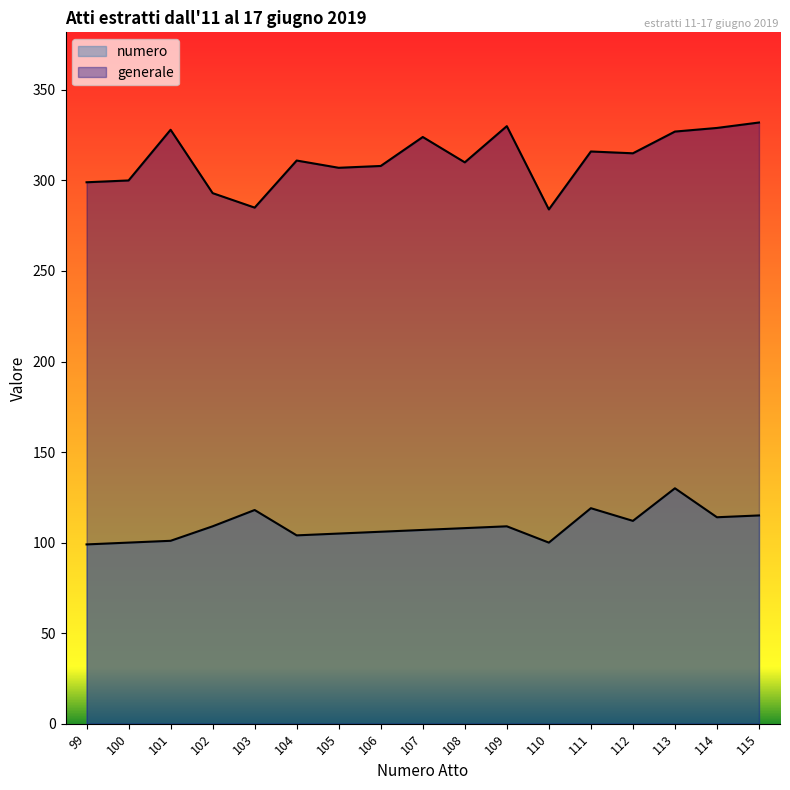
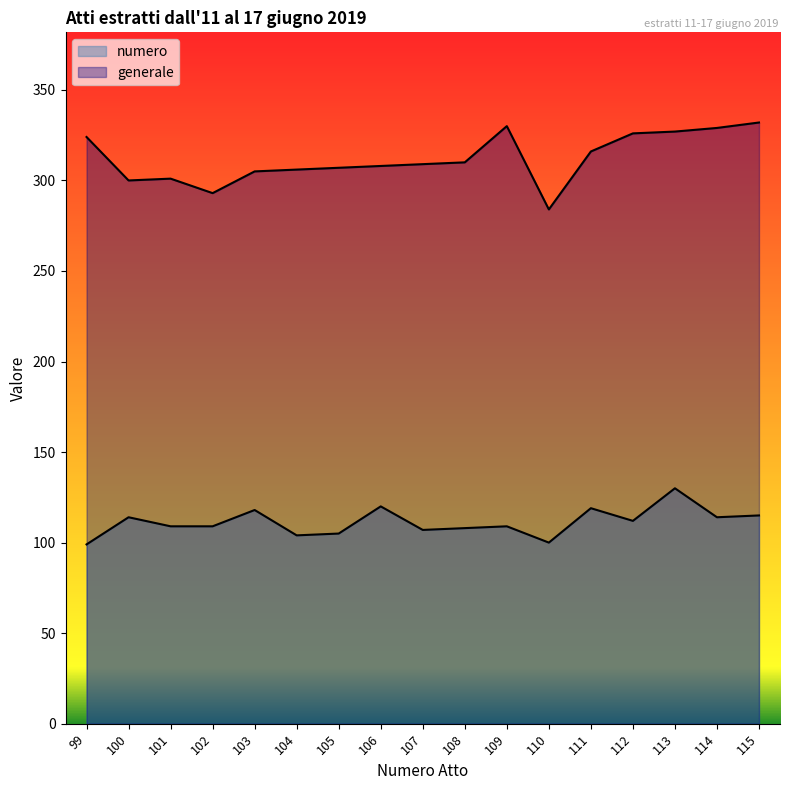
generale, 99: 299 -> 324
numero, 100: 100 -> 114
numero, 101: 101 -> 109
generale, 101: 328 -> 301
generale, 103: 285 -> 305
generale, 104: 311 -> 306
numero, 106: 106 -> 120
generale, 107: 324 -> 309
generale, 112: 315 -> 326
